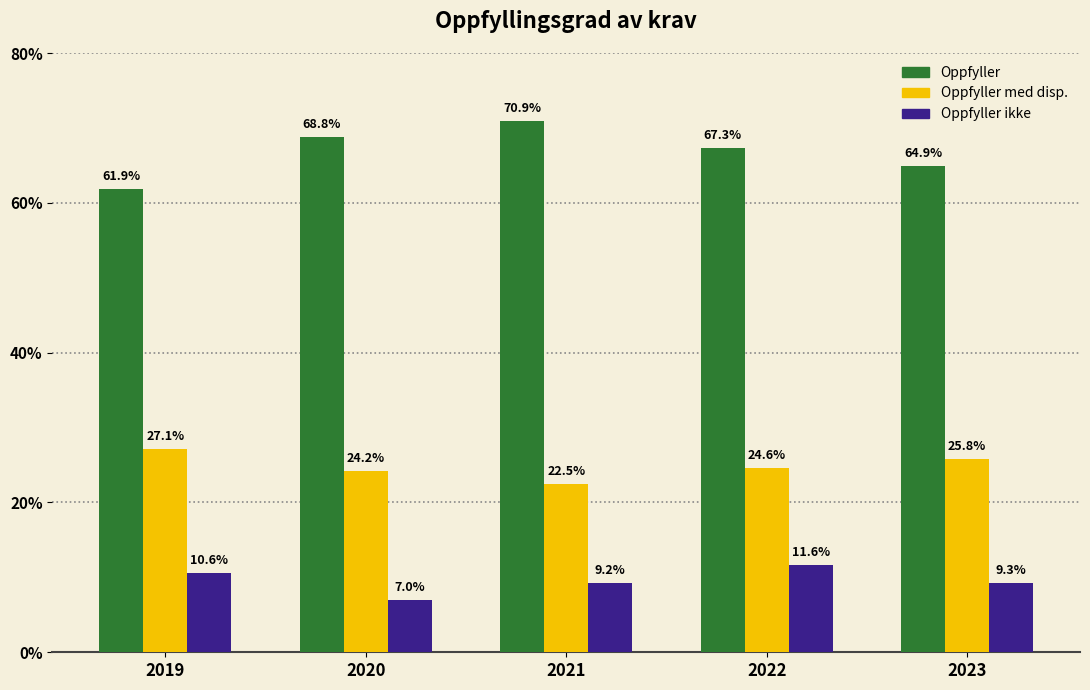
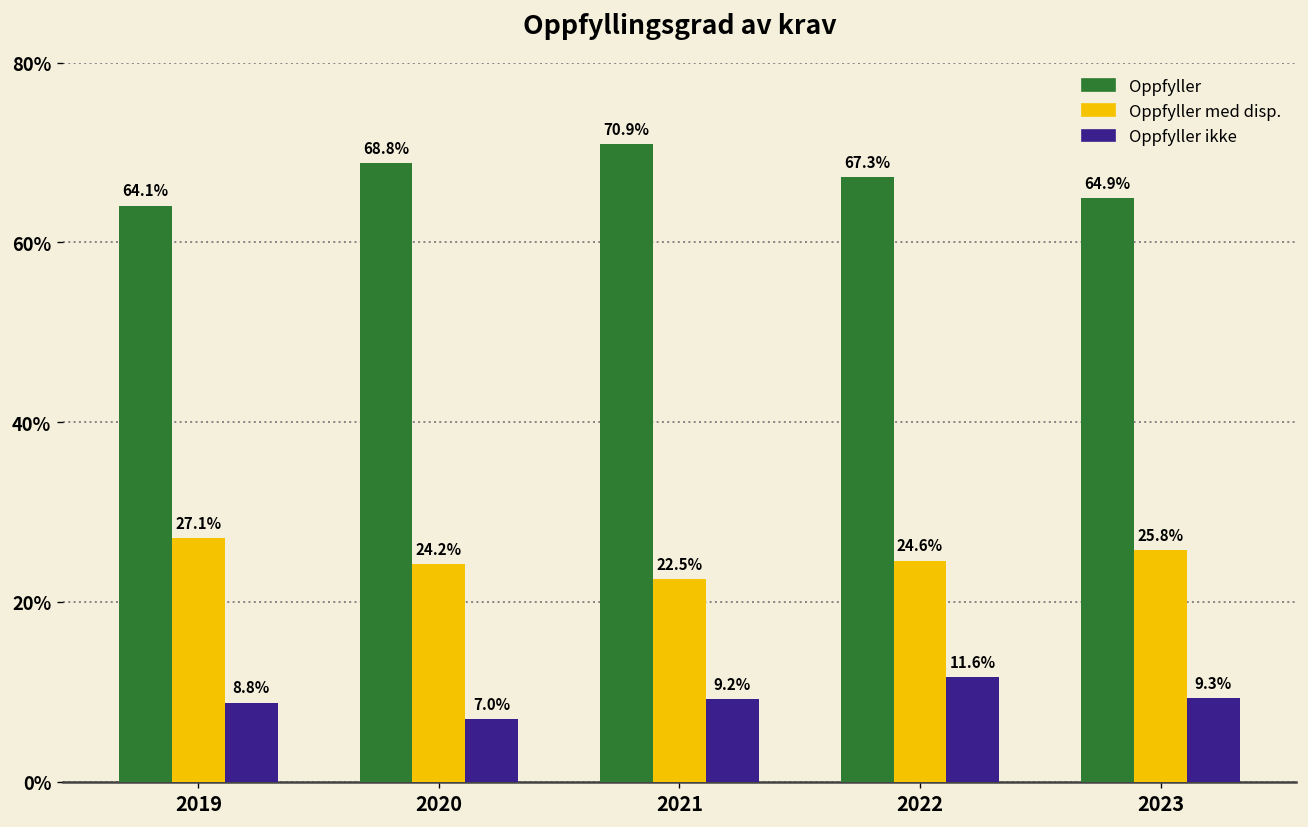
Oppfyller, 2019: 61.9% -> 64.1%
Oppfyller ikke, 2019: 10.6% -> 8.8%
